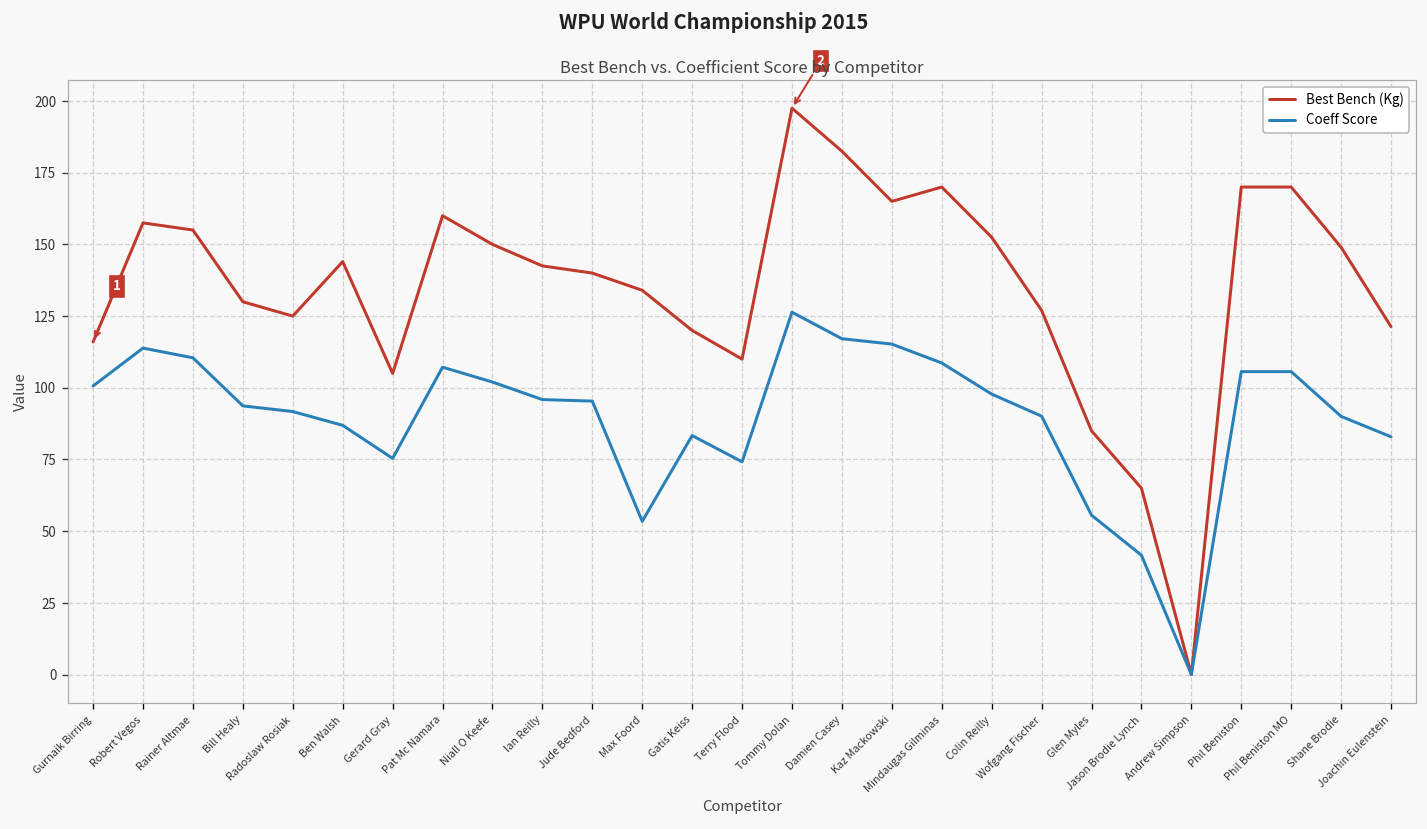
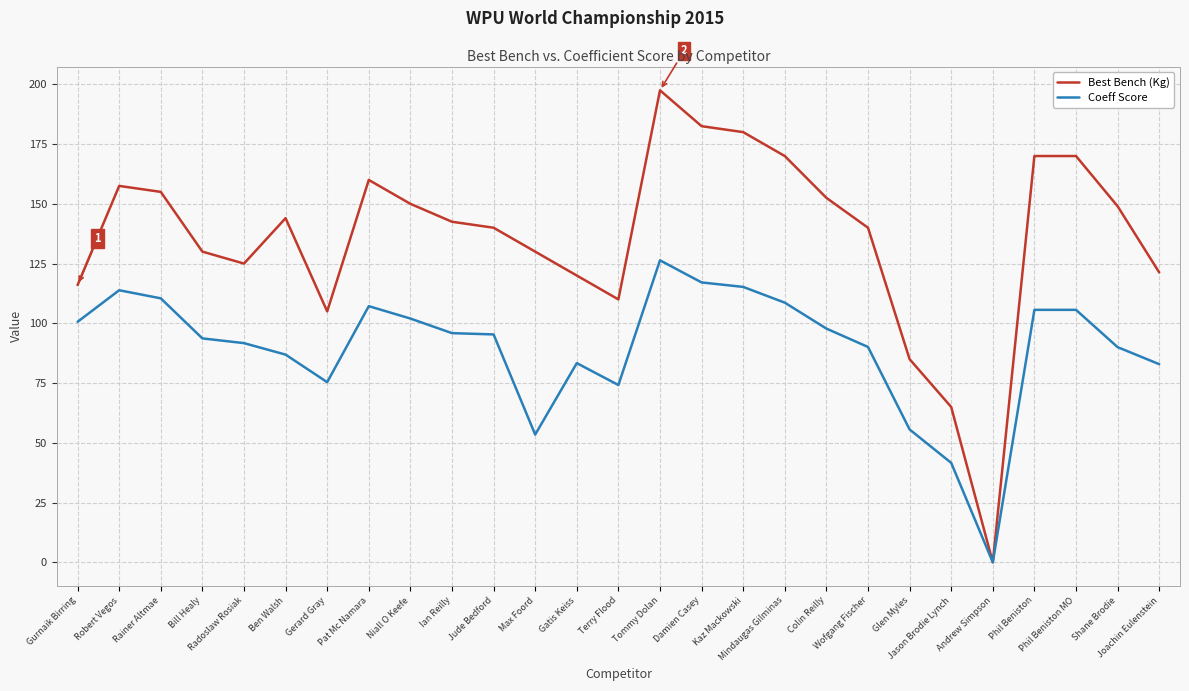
Best Bench (Kg), Max Foord: 134 -> 130
Best Bench (Kg), Kaz Mackowski: 165 -> 180
Best Bench (Kg), Wofgang Fischer: 127 -> 140
